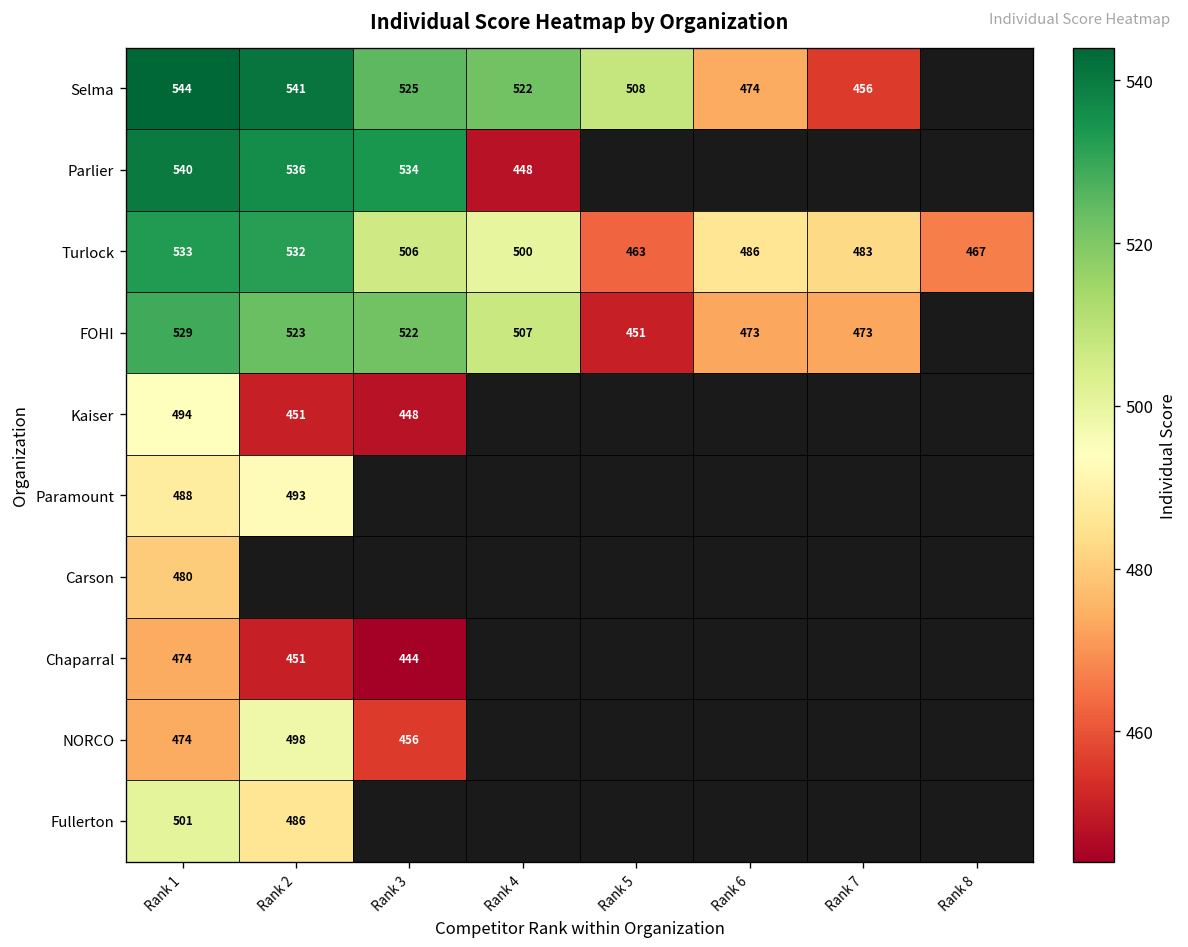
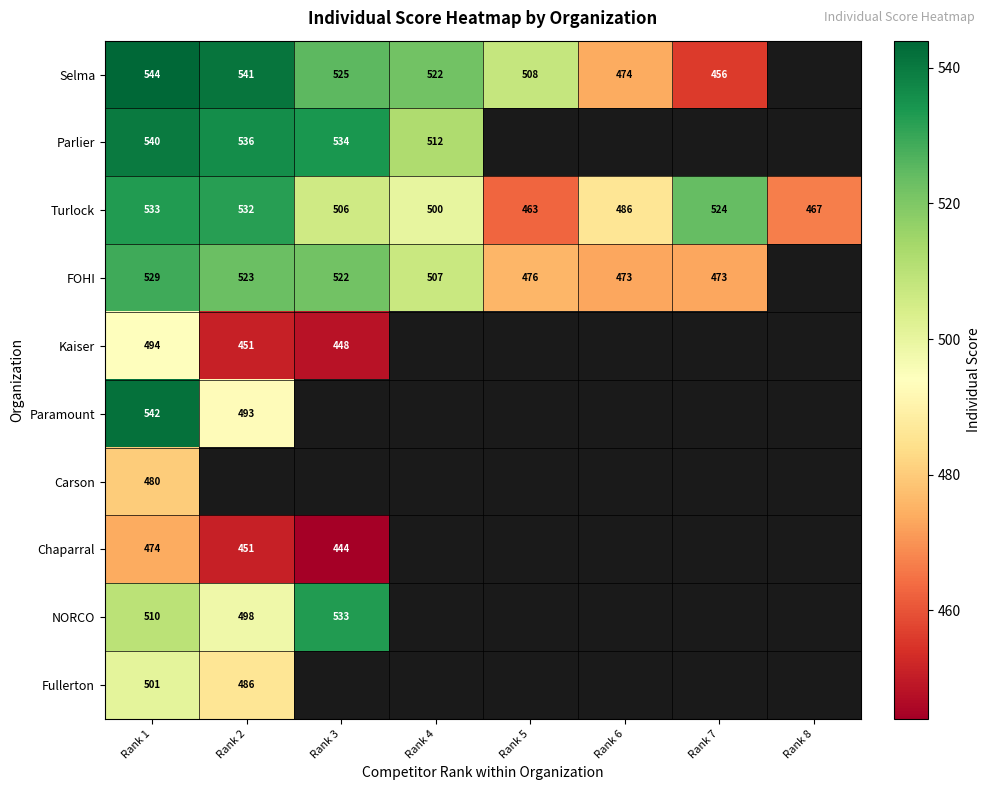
Parlier, Rank 4: 448 -> 512
Turlock, Rank 7: 483 -> 524
FOHI, Rank 5: 451 -> 476
Paramount, Rank 1: 488 -> 542
NORCO, Rank 1: 474 -> 510
NORCO, Rank 3: 456 -> 533
